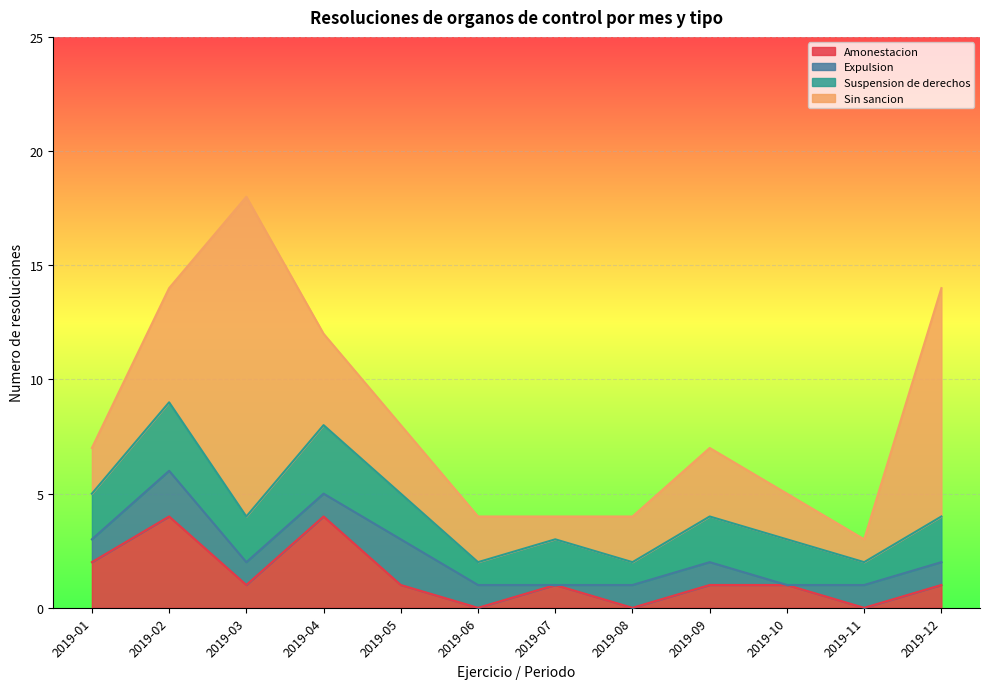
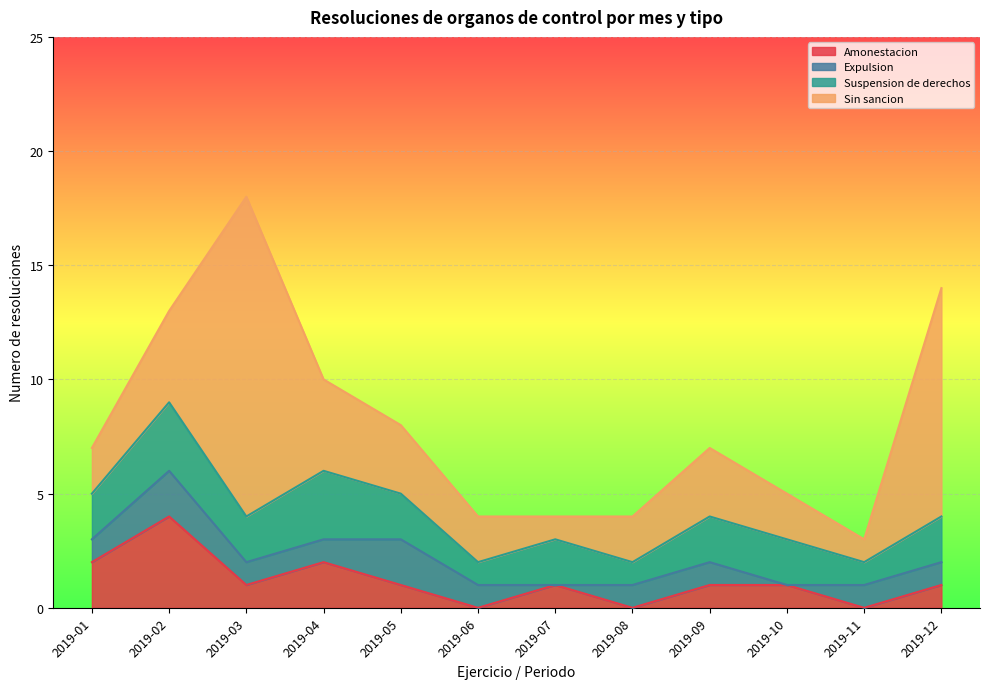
Sin sancion, 2019-02: 5 -> 4
Amonestacion, 2019-04: 4 -> 2
